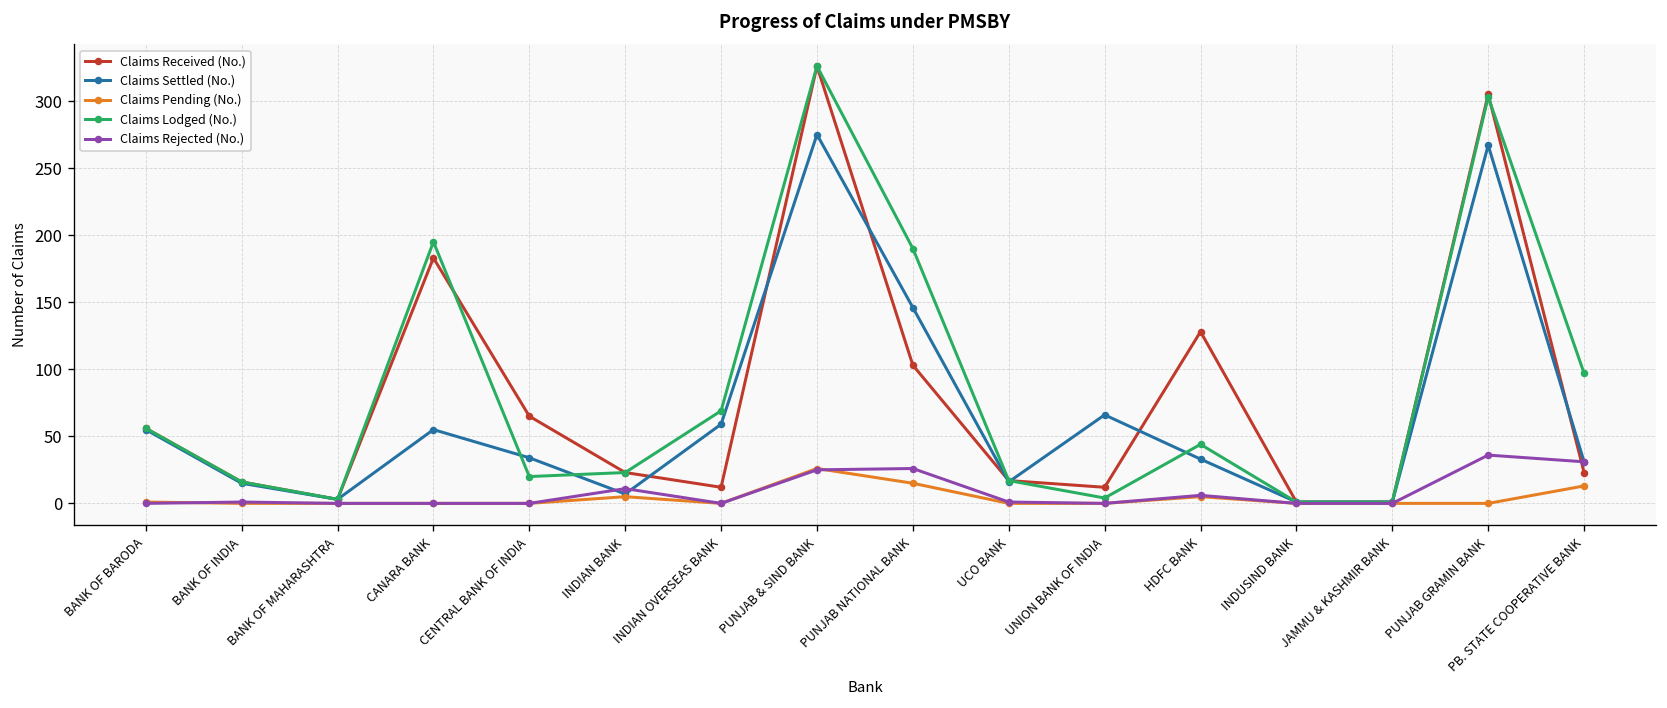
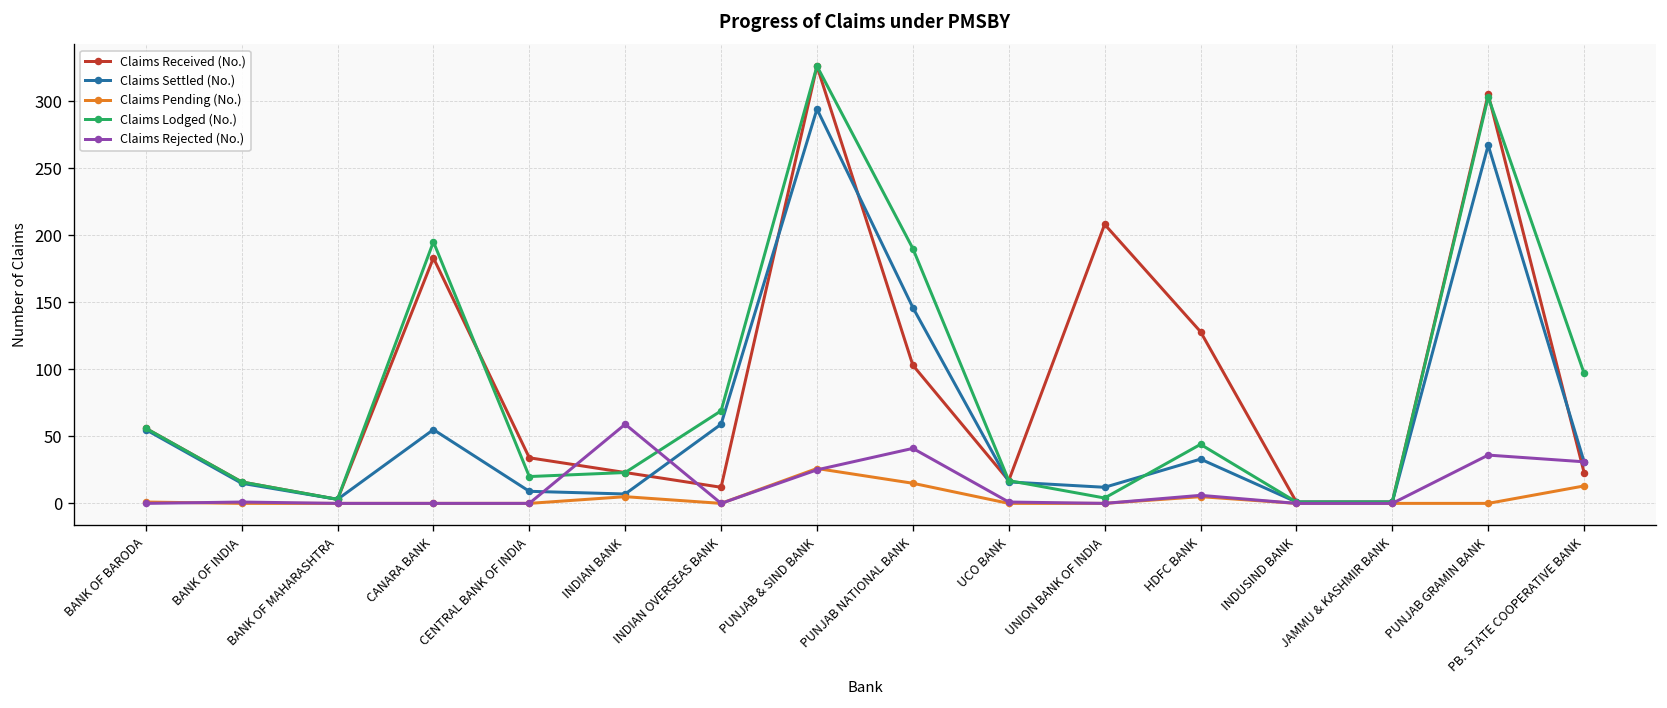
Claims Received (No.), CENTRAL BANK OF INDIA: 65 -> 34
Claims Settled (No.), CENTRAL BANK OF INDIA: 34 -> 9
Claims Rejected (No.), INDIAN BANK: 11 -> 59
Claims Settled (No.), PUNJAB & SIND BANK: 275 -> 294
Claims Rejected (No.), PUNJAB NATIONAL BANK: 26 -> 41
Claims Received (No.), UNION BANK OF INDIA: 12 -> 208
Claims Settled (No.), UNION BANK OF INDIA: 66 -> 12
